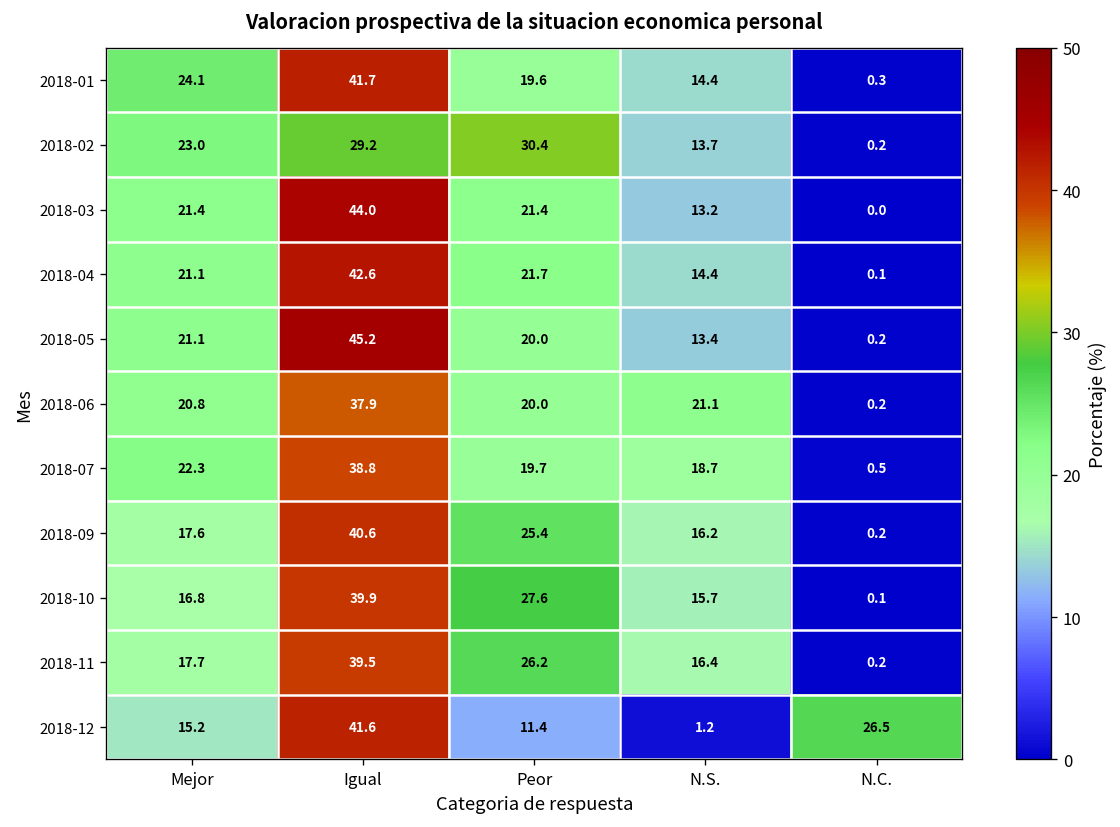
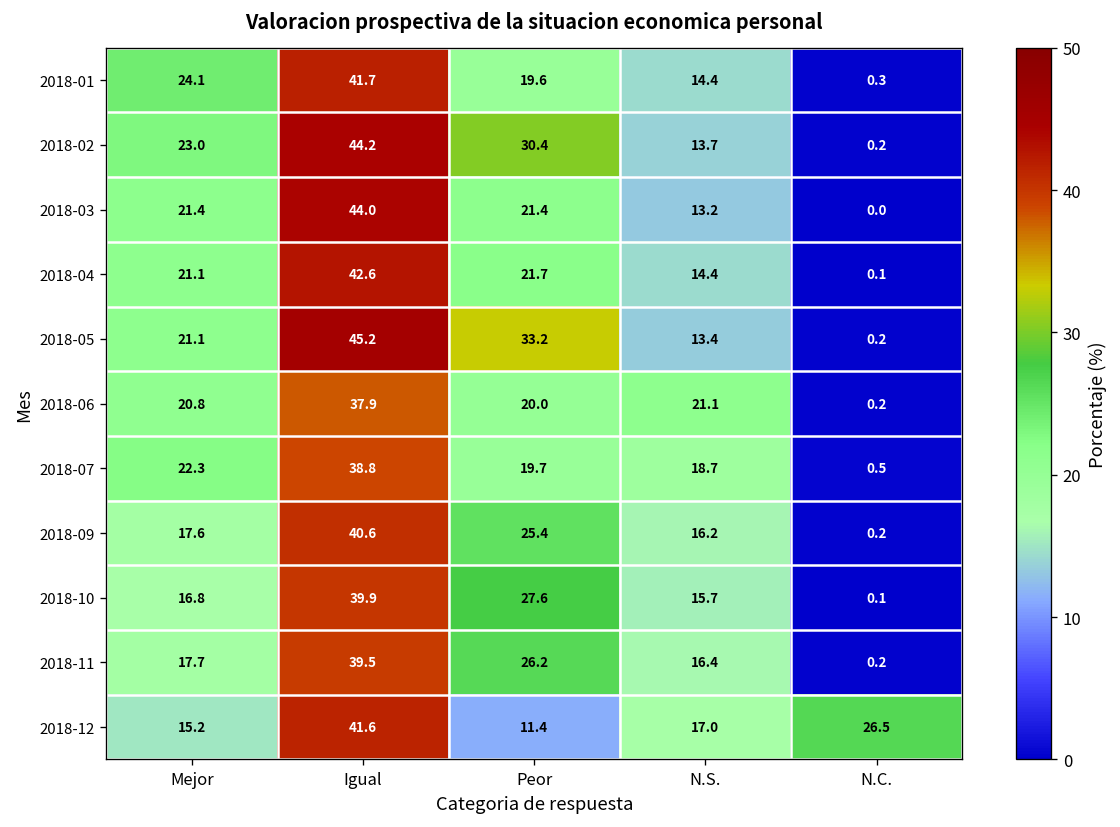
2018-02, Igual: 29.2 -> 44.2
2018-05, Peor: 20.0 -> 33.2
2018-12, N.S.: 1.2 -> 17.0
